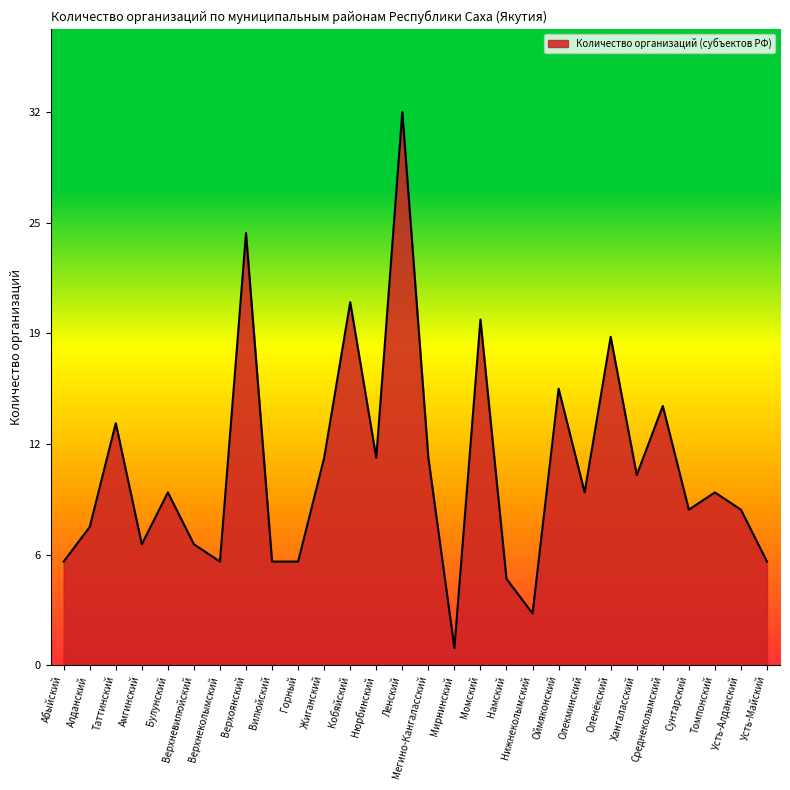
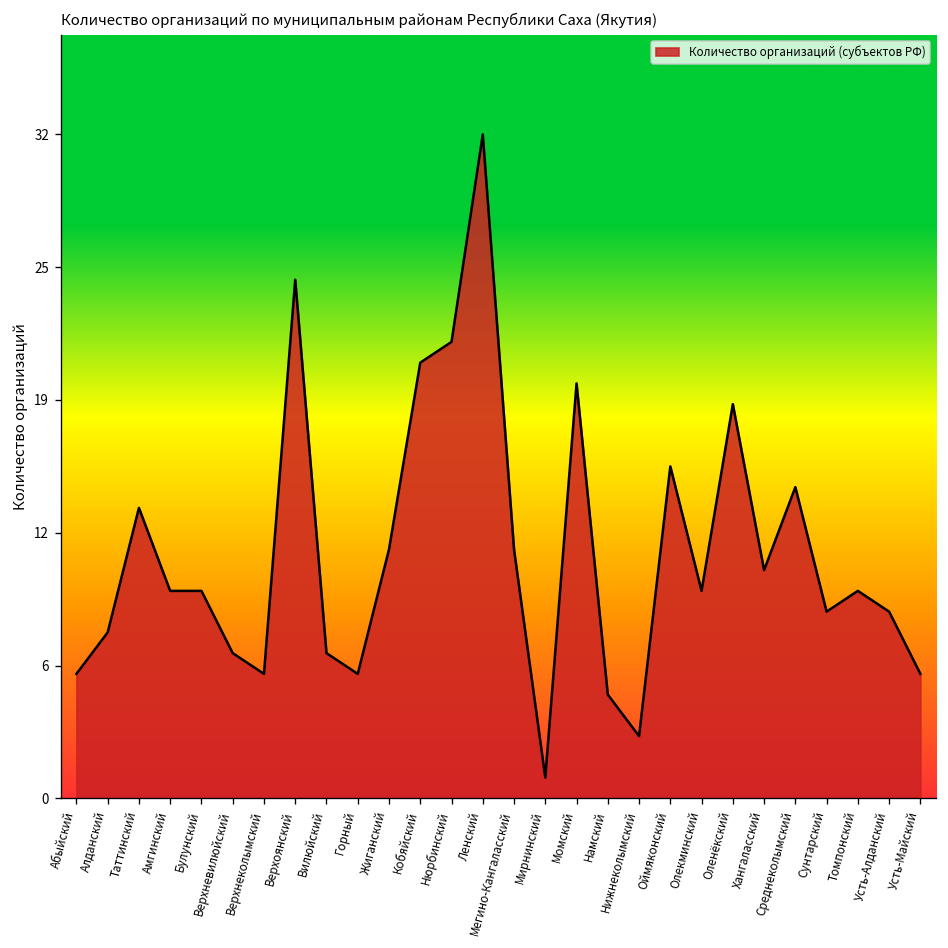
Амгинский: 7 -> 10
Вилюйский: 6 -> 7
Нюрбинский: 12 -> 22
